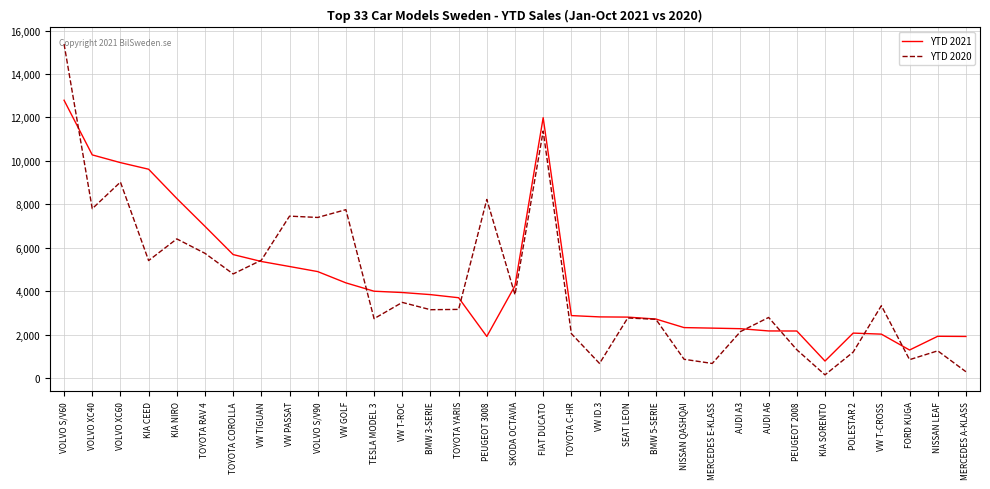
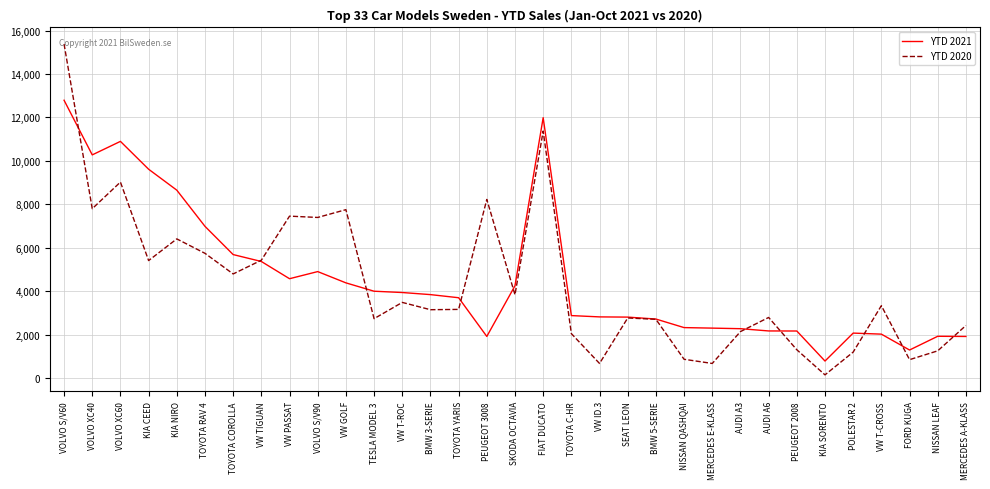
YTD 2021, VOLVO XC60: 9,900 -> 10,900
YTD 2021, KIA NIRO: 8,300 -> 8,700
YTD 2021, VW PASSAT: 5,100 -> 4,600
YTD 2020, MERCEDES A-KLASS: 300 -> 2,400
